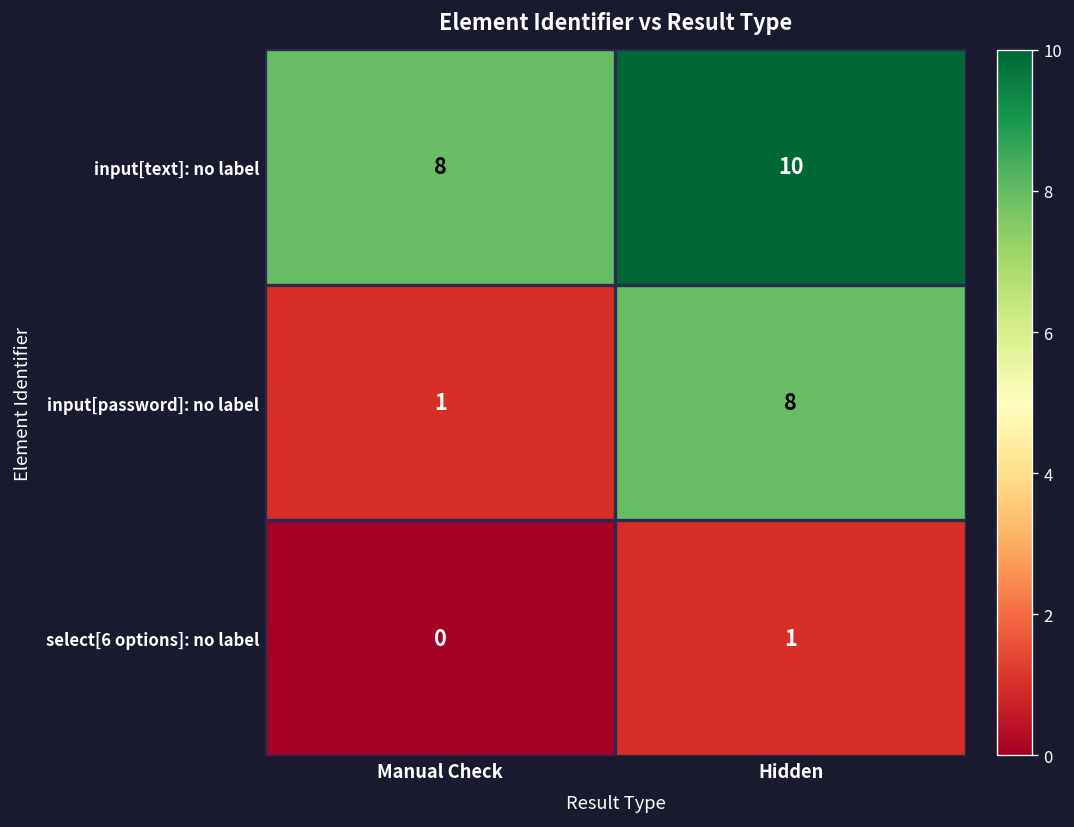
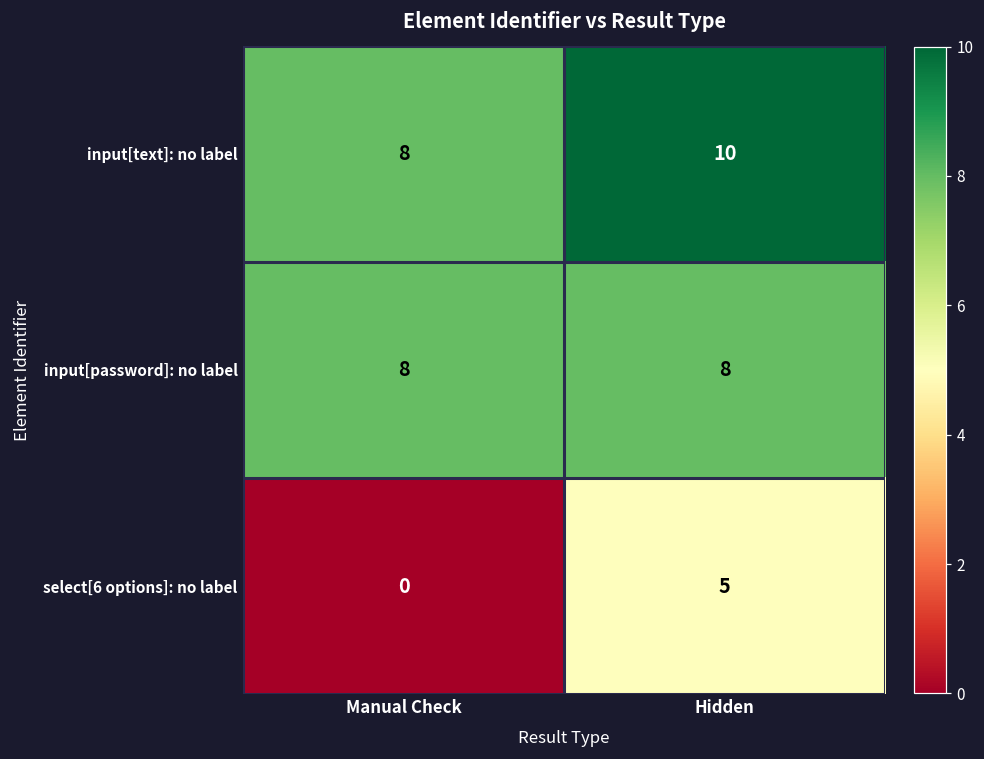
input[password]: no label, Manual Check: 1 -> 8
select[6 options]: no label, Hidden: 1 -> 5
